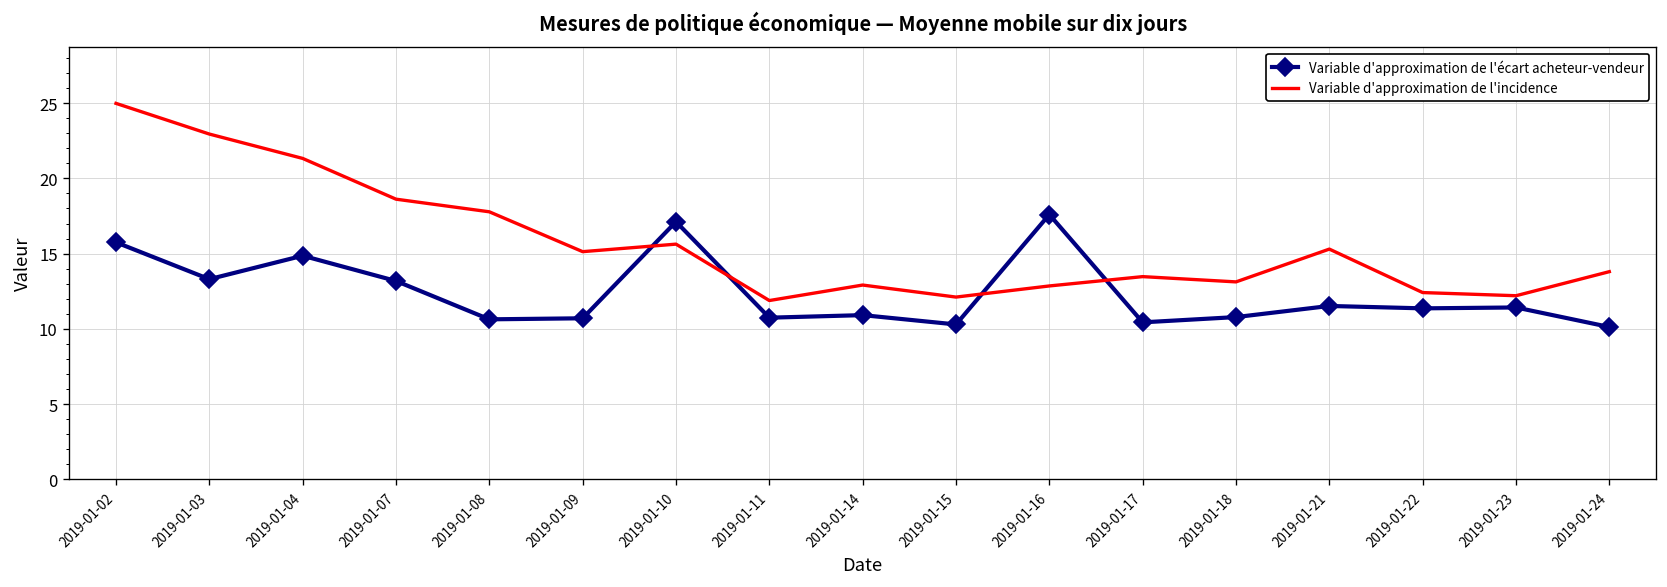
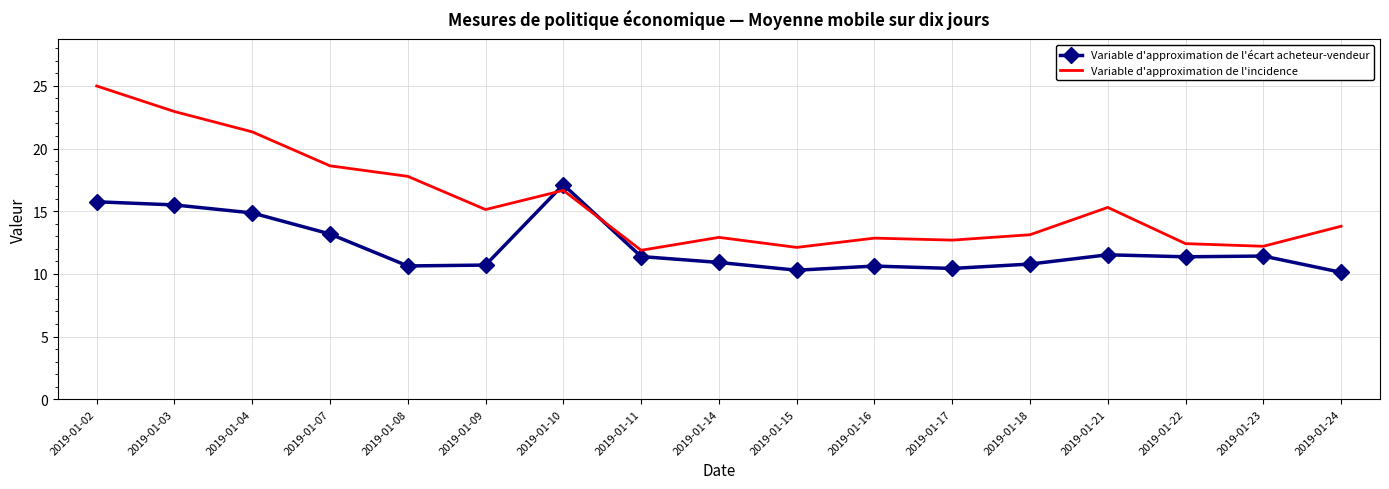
Variable d'approximation de l'écart acheteur-vendeur, 2019-01-03: 13.3 -> 15.5
Variable d'approximation de l'incidence, 2019-01-10: 15.6 -> 16.7
Variable d'approximation de l'écart acheteur-vendeur, 2019-01-11: 10.7 -> 11.4
Variable d'approximation de l'écart acheteur-vendeur, 2019-01-16: 17.6 -> 10.6
Variable d'approximation de l'incidence, 2019-01-17: 13.5 -> 12.7
